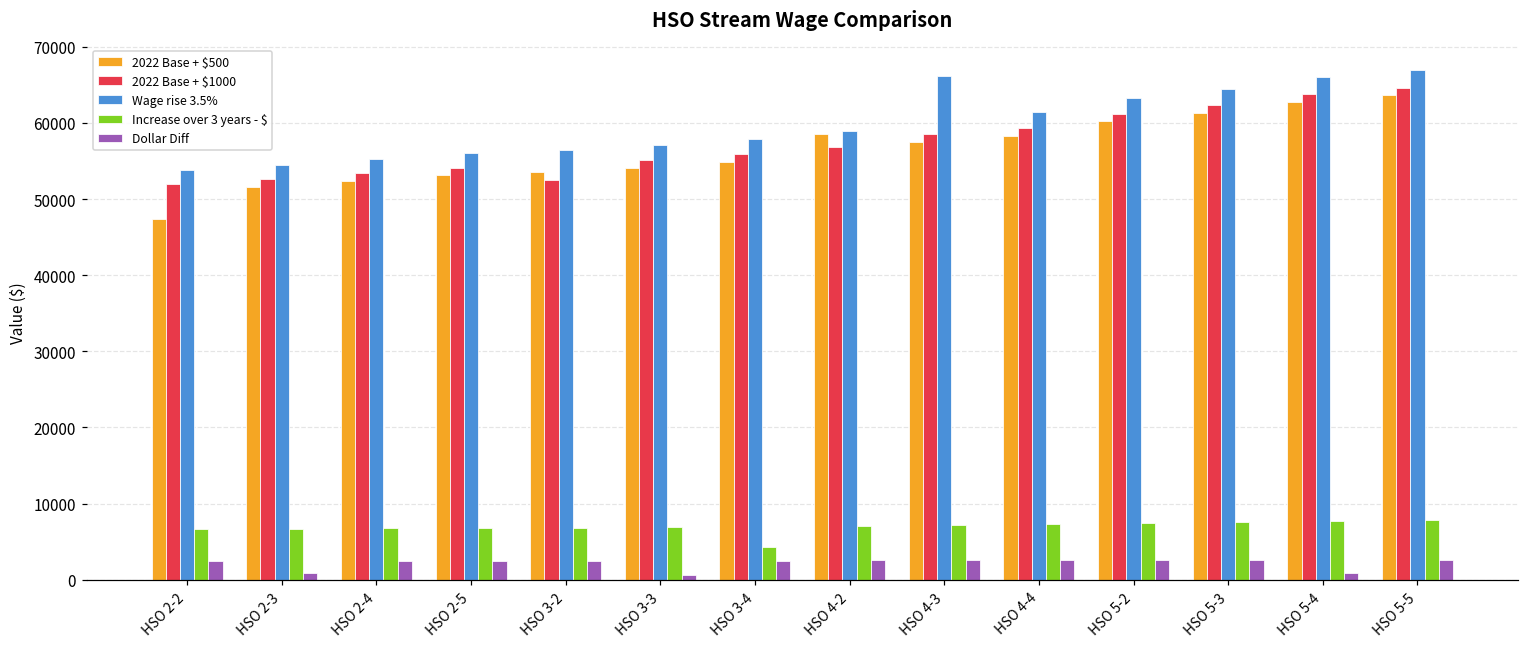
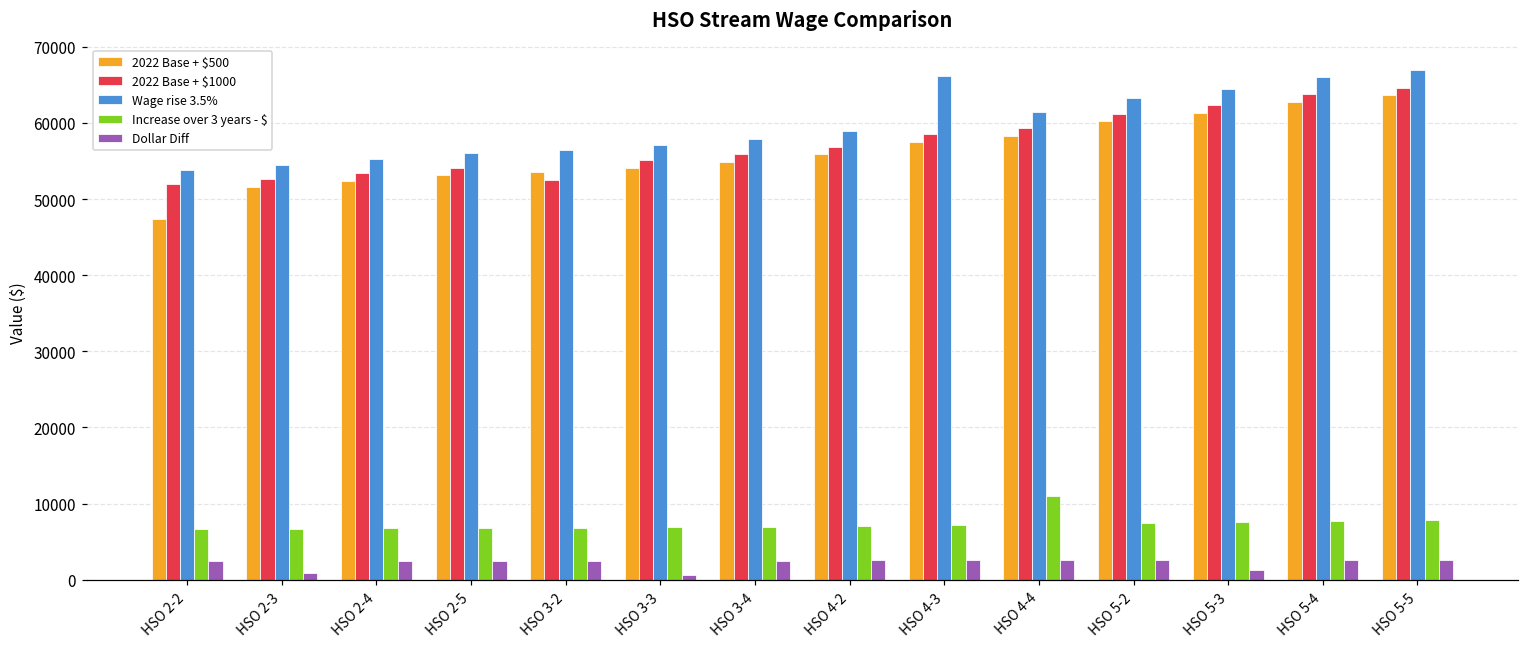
Increase over 3 years - $, HSO 3-4: 4000 -> 7000
2022 Base + $500, HSO 4-2: 59000 -> 56000
Increase over 3 years - $, HSO 4-4: 7000 -> 11000
Dollar Diff, HSO 5-3: 3000 -> 1000
Dollar Diff, HSO 5-4: 1000 -> 3000
